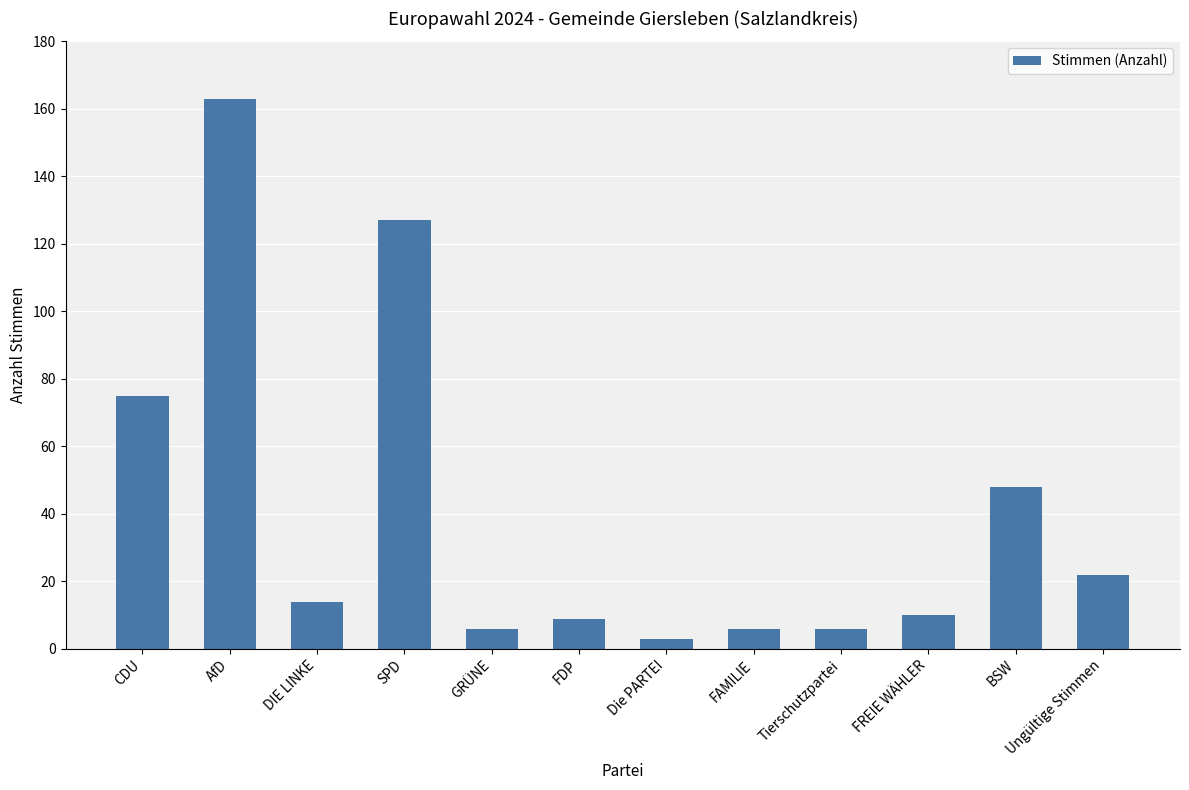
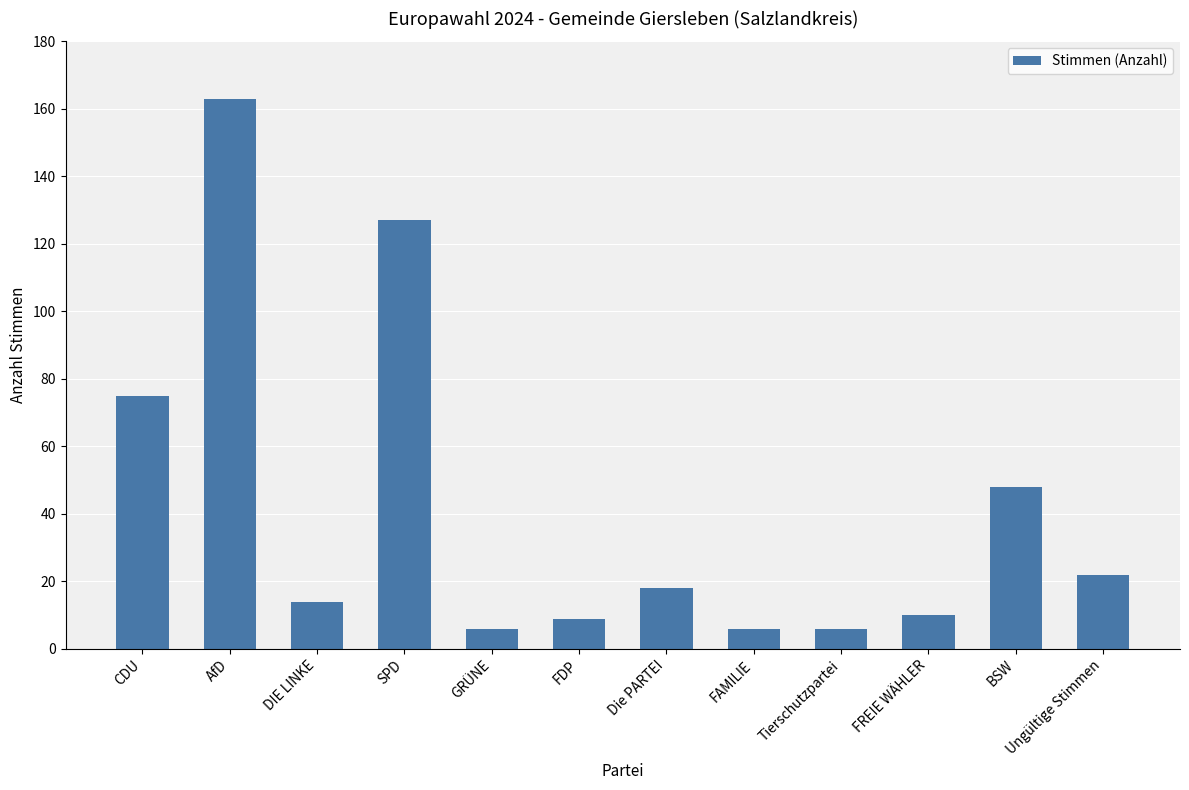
Die PARTEI: 3 -> 18
